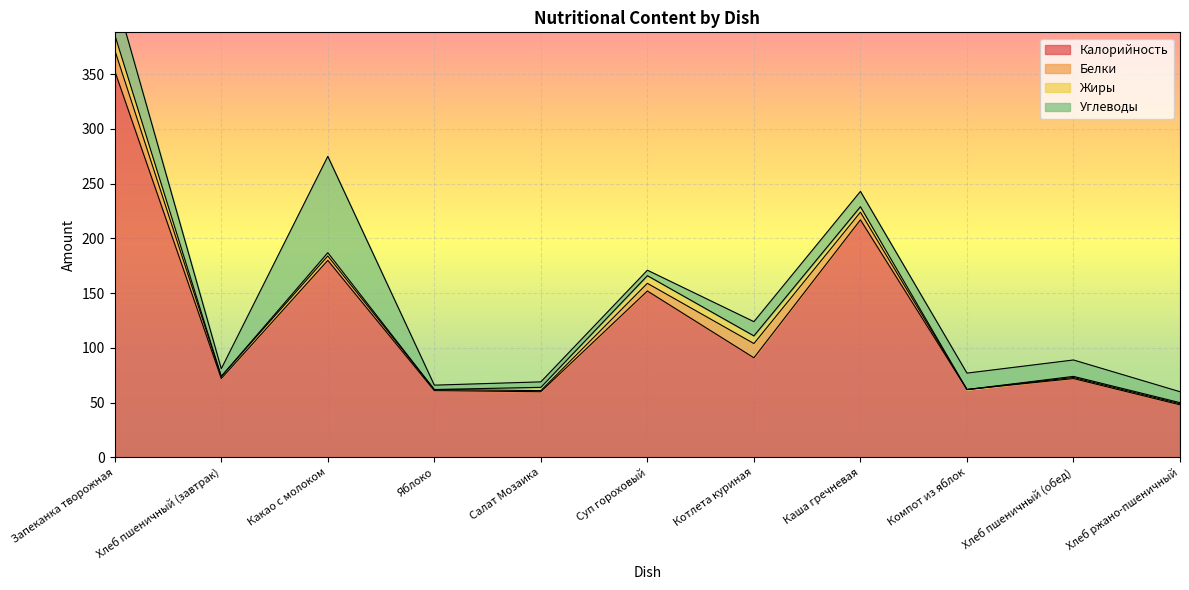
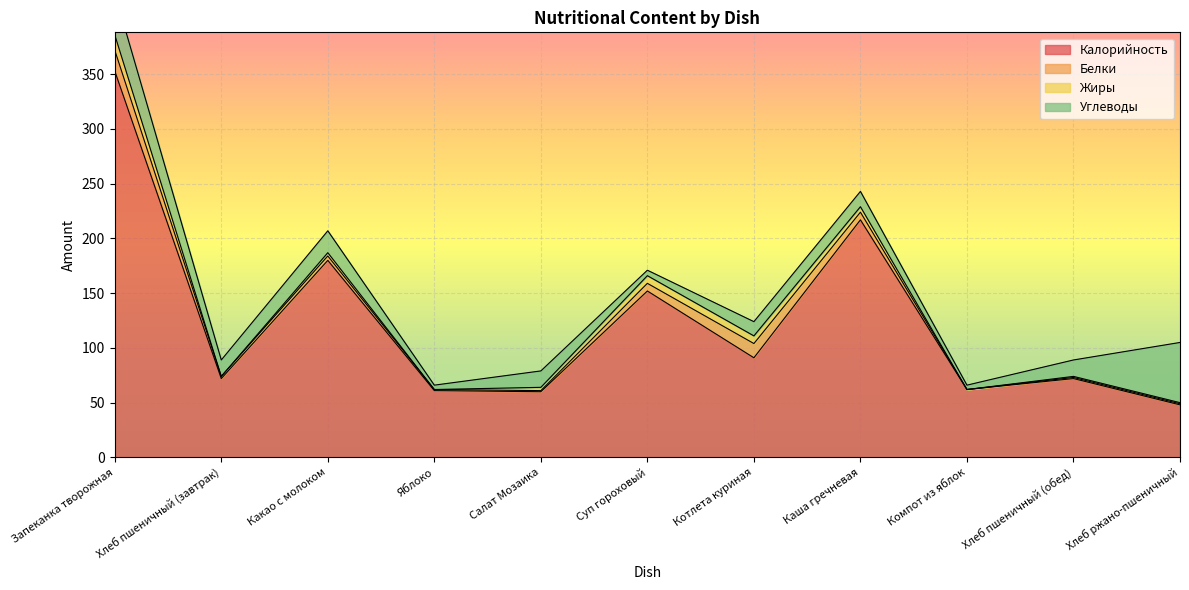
Углеводы, Хлеб пшеничный (завтрак): 7 -> 15
Углеводы, Какао с молоком: 88 -> 20
Углеводы, Салат Мозаика: 5 -> 15
Углеводы, Компот из яблок: 15 -> 4
Углеводы, Хлеб ржано-пшеничный: 10 -> 55
